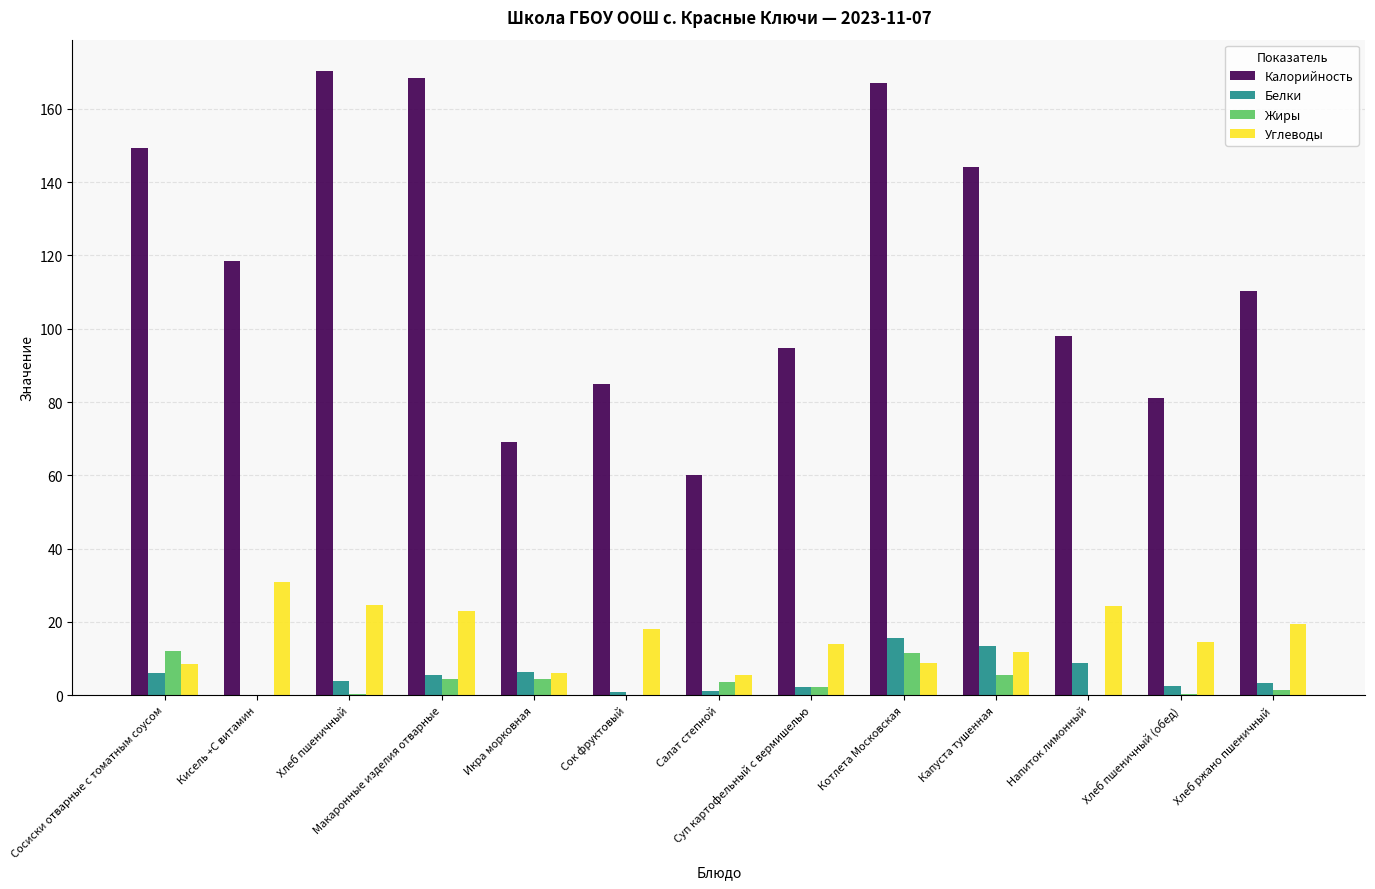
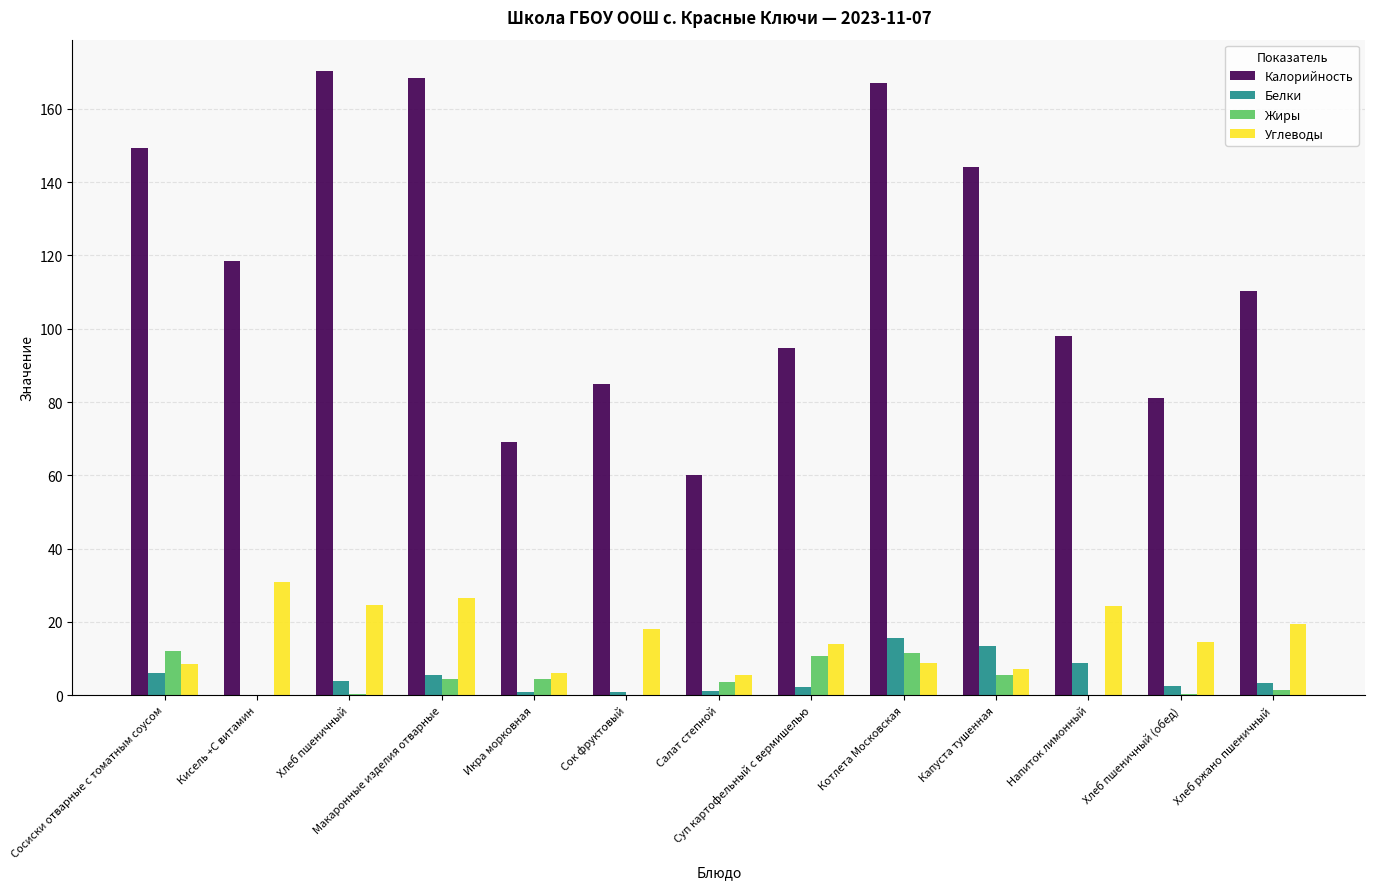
Углеводы, Макаронные изделия отварные: 23 -> 26
Белки, Икра морковная: 6 -> 1
Жиры, Суп картофельный с вермишелью: 2 -> 11
Углеводы, Капуста тушенная: 12 -> 7
